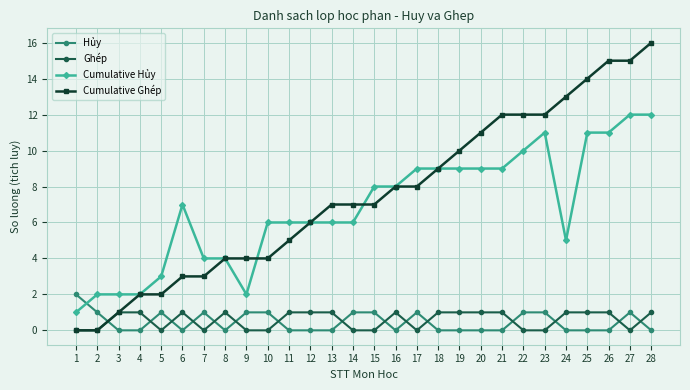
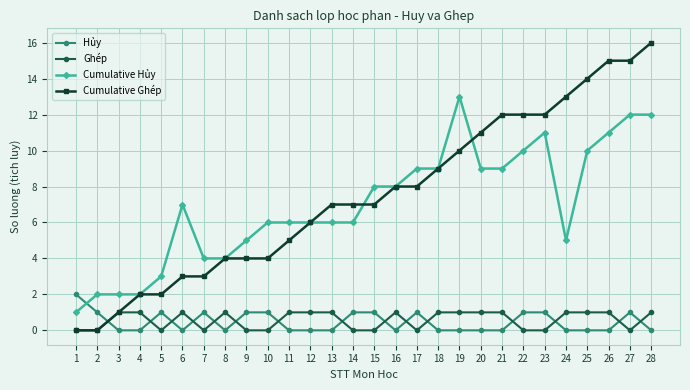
Cumulative Hủy, 9: 2 -> 5
Cumulative Hủy, 19: 9 -> 13
Cumulative Hủy, 25: 11 -> 10
